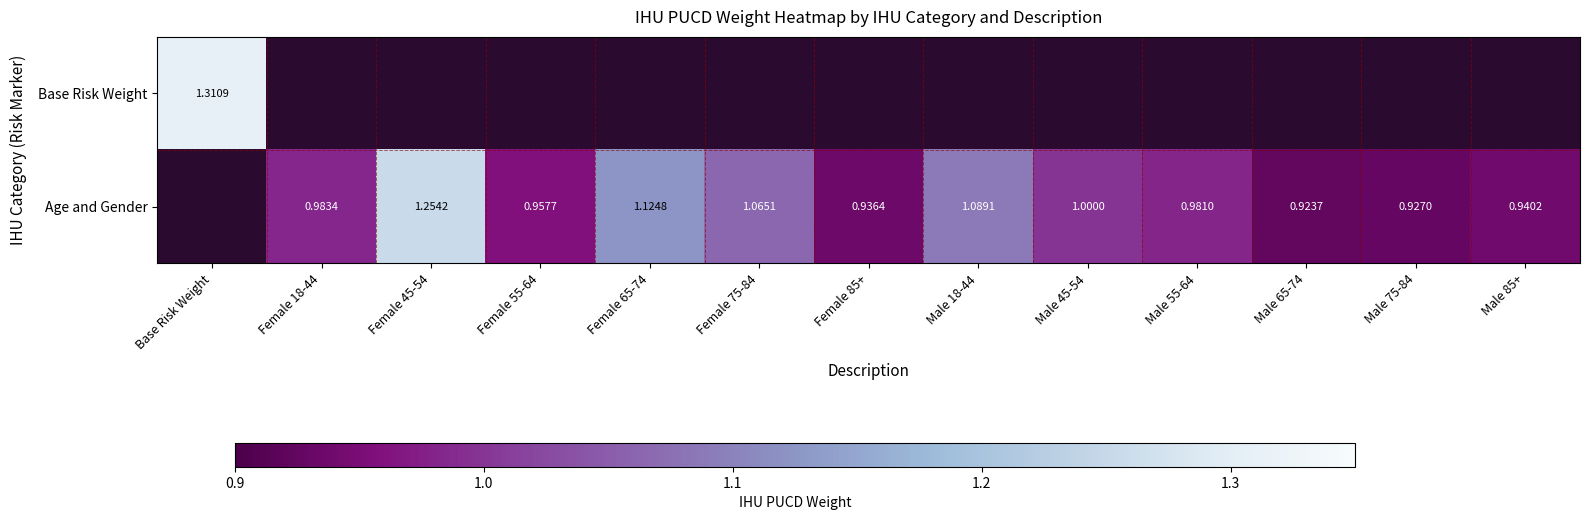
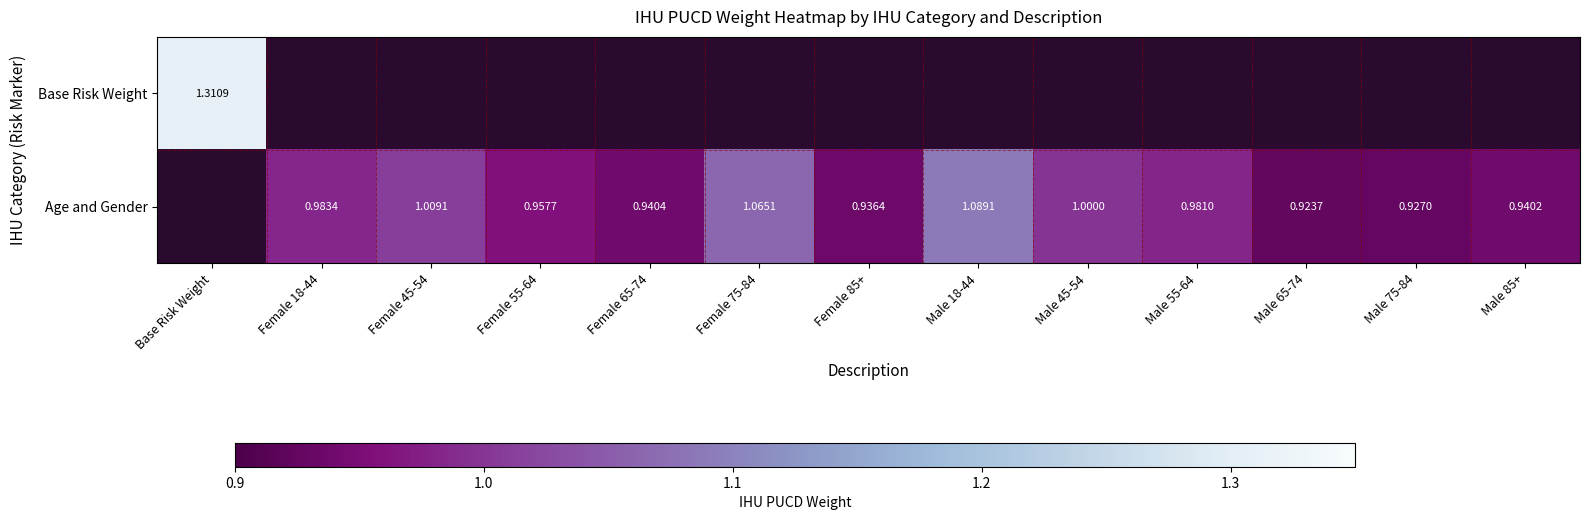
Age and Gender, Female 45-54: 1.2542 -> 1.0091
Age and Gender, Female 65-74: 1.1248 -> 0.9404
